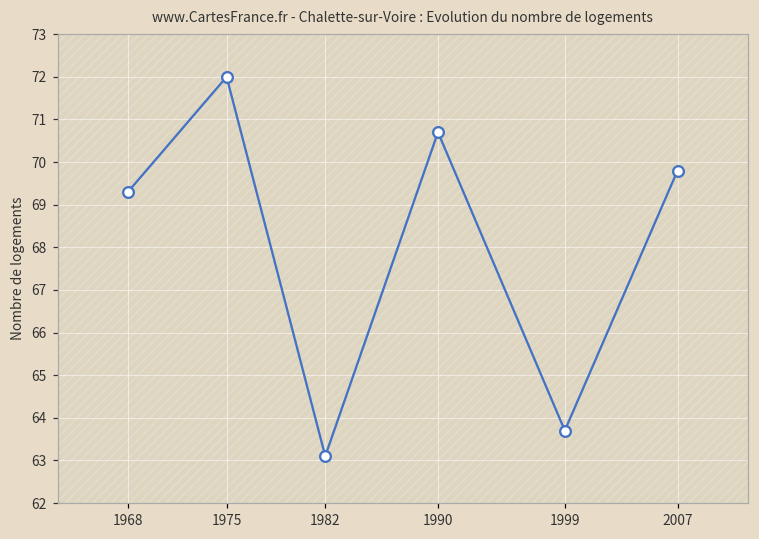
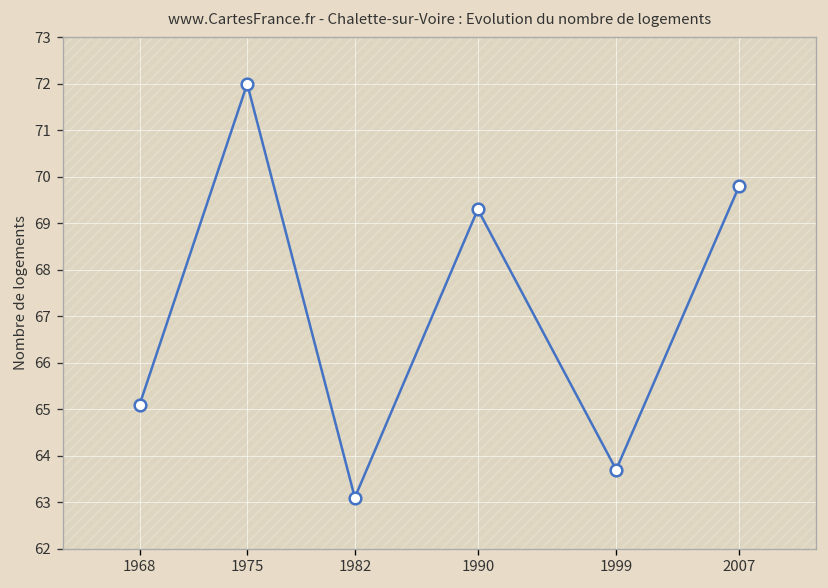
1968: 69.3 -> 65.1
1990: 70.7 -> 69.3
